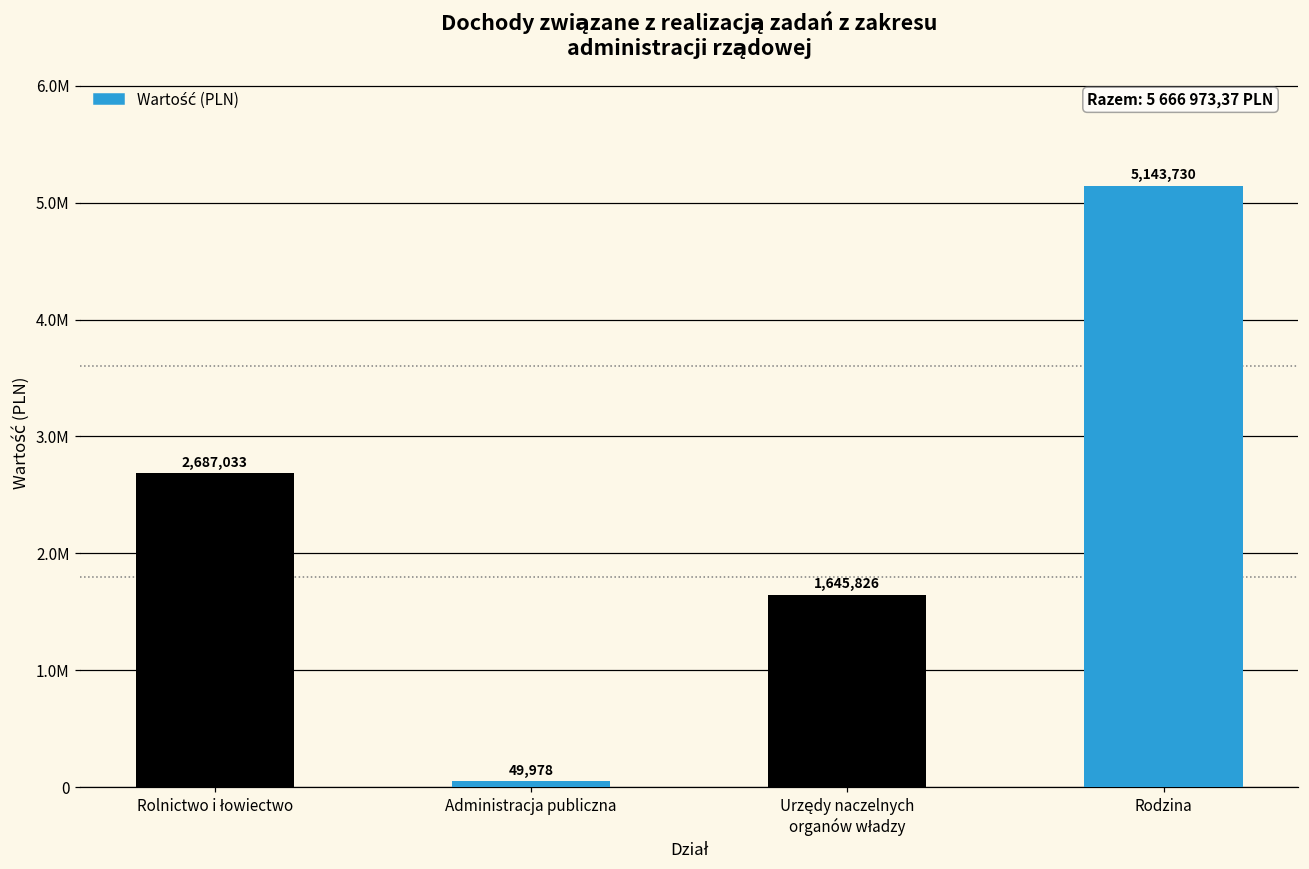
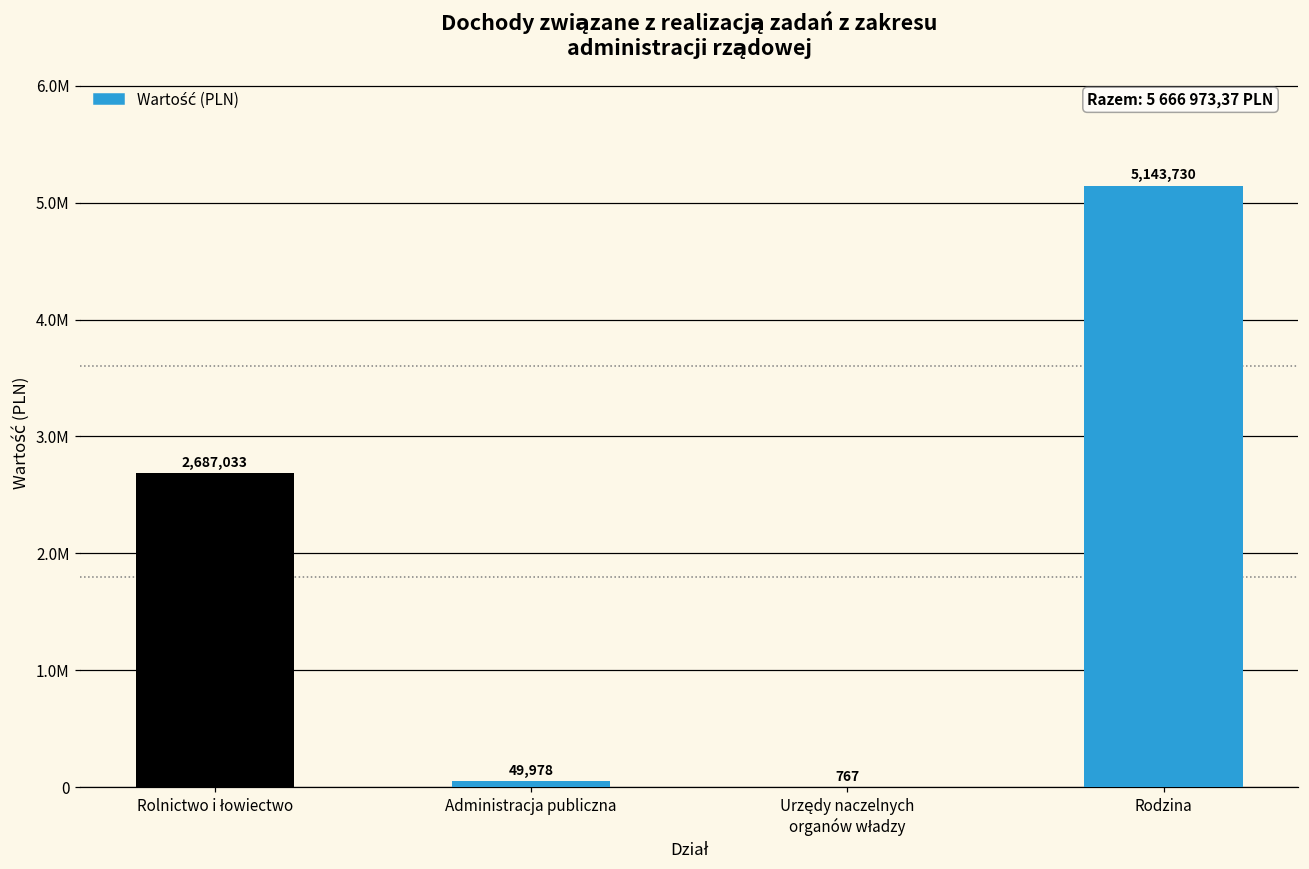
Urzędy naczelnych organów władzy: 1,645,826 -> 767
